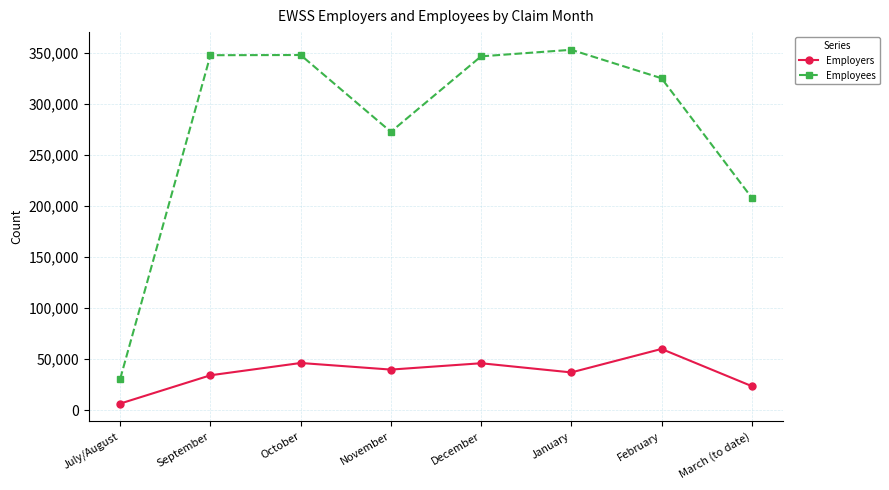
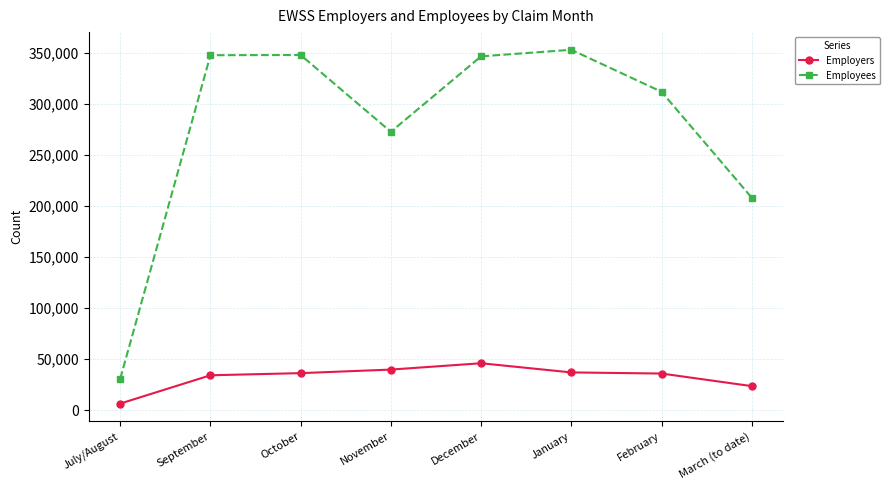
Employers, October: 46,000 -> 36,000
Employers, February: 60,000 -> 36,000
Employees, February: 325,000 -> 312,000
